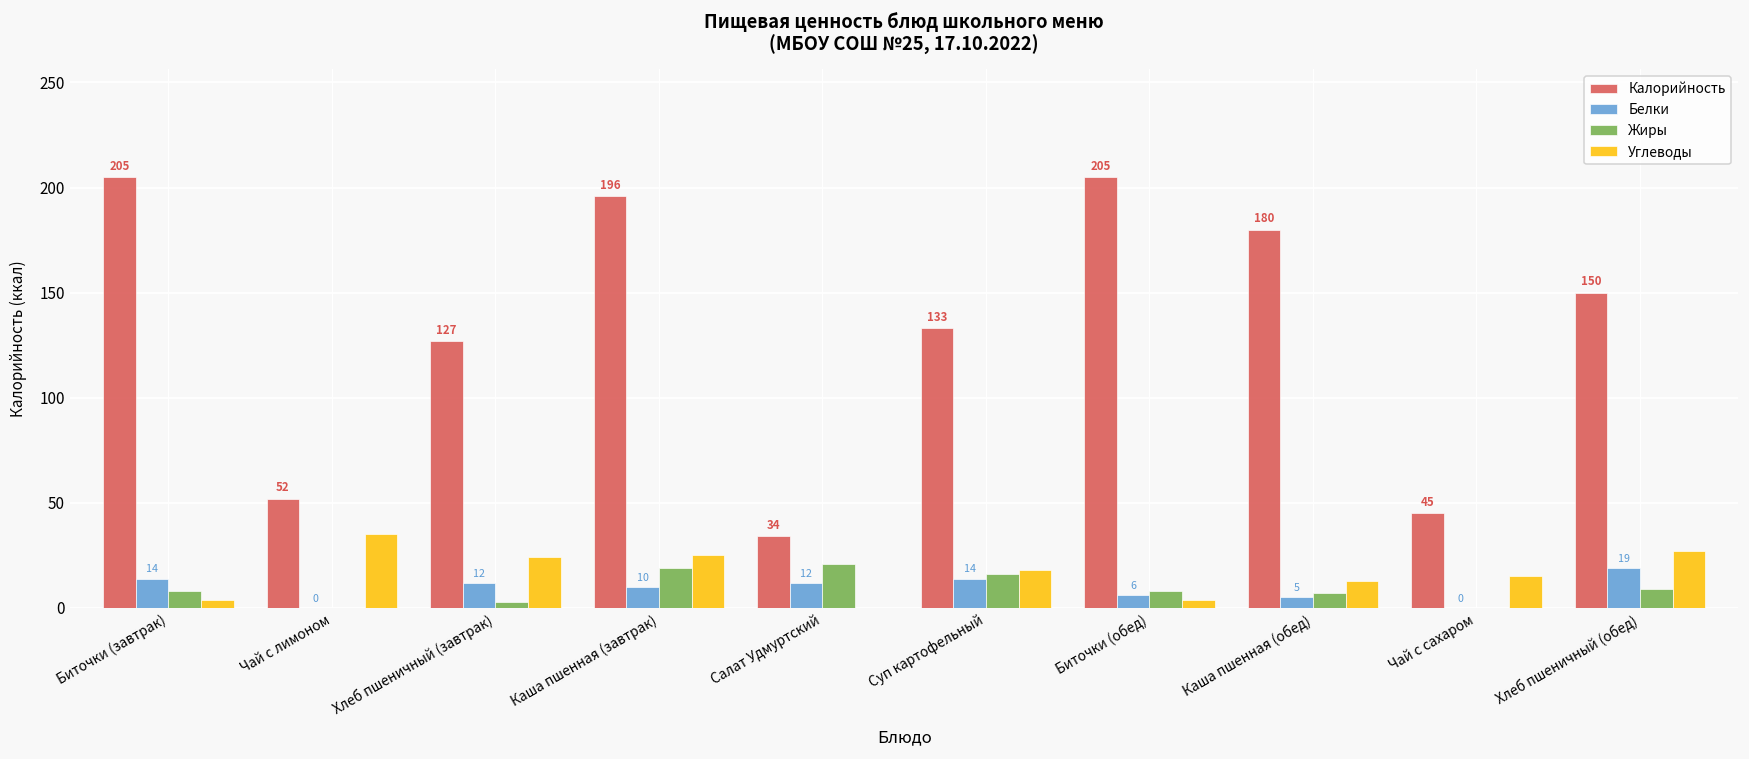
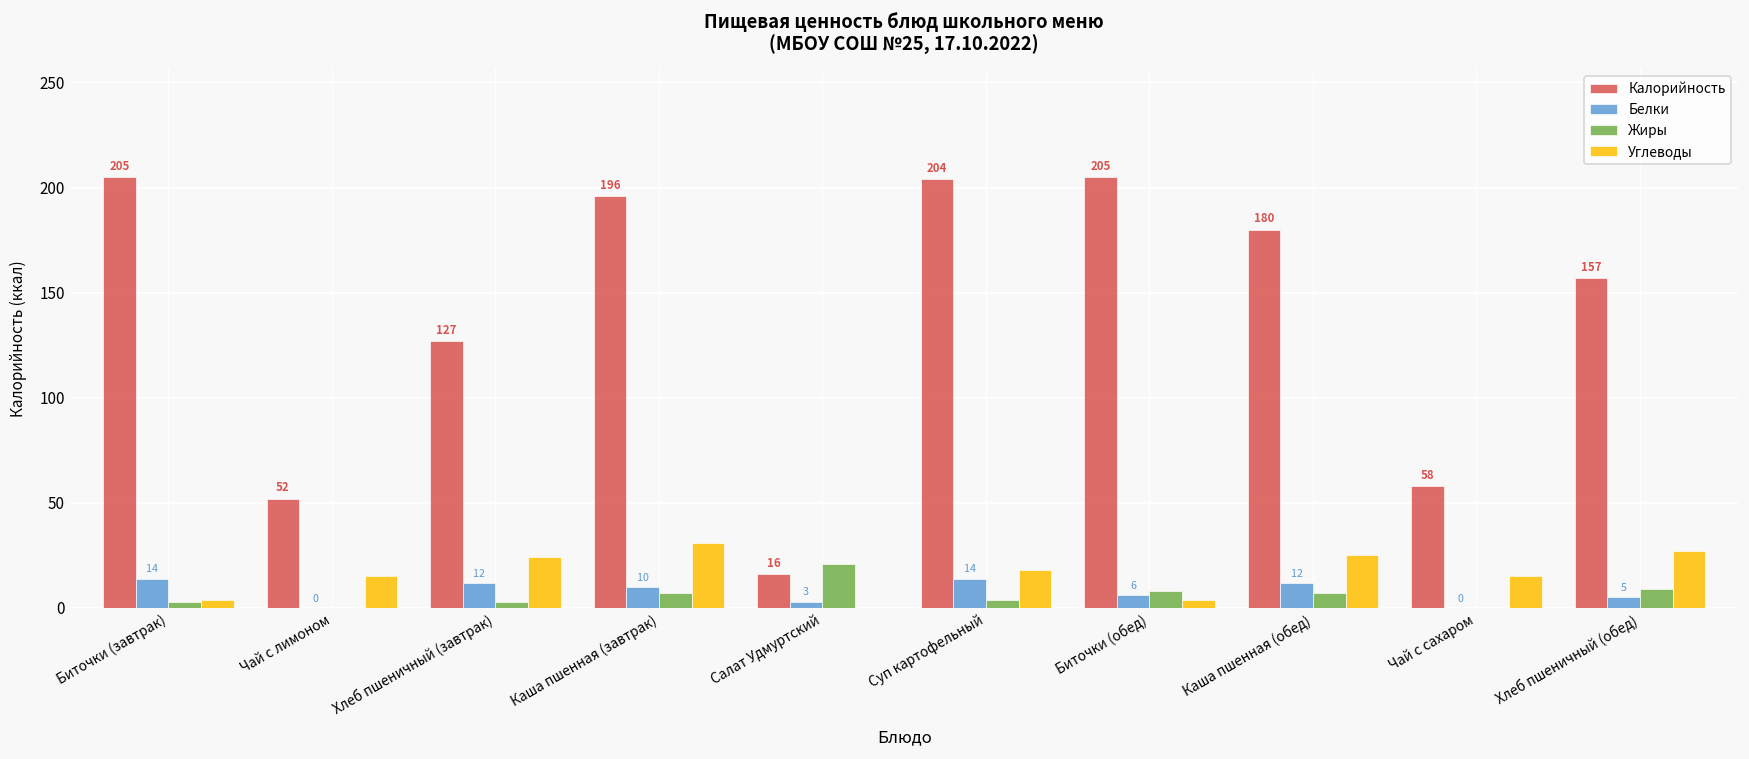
Жиры, Биточки (завтрак): 8 -> 3
Углеводы, Чай с лимоном: 35 -> 15
Жиры, Каша пшенная (завтрак): 19 -> 7
Углеводы, Каша пшенная (завтрак): 25 -> 31
Калорийность, Салат Удмуртский: 34 -> 16
Белки, Салат Удмуртский: 12 -> 3
Калорийность, Суп картофельный: 133 -> 204
Жиры, Суп картофельный: 16 -> 4
Белки, Каша пшенная (обед): 5 -> 12
Углеводы, Каша пшенная (обед): 13 -> 25
Калорийность, Чай с сахаром: 45 -> 58
Калорийность, Хлеб пшеничный (обед): 150 -> 157
Белки, Хлеб пшеничный (обед): 19 -> 5
